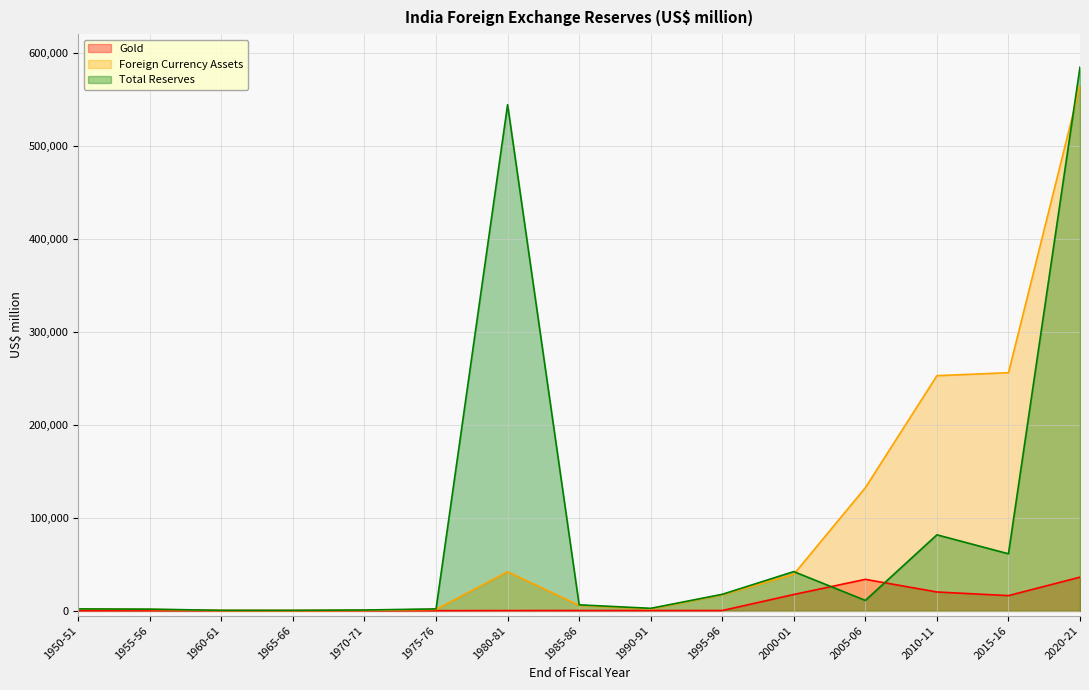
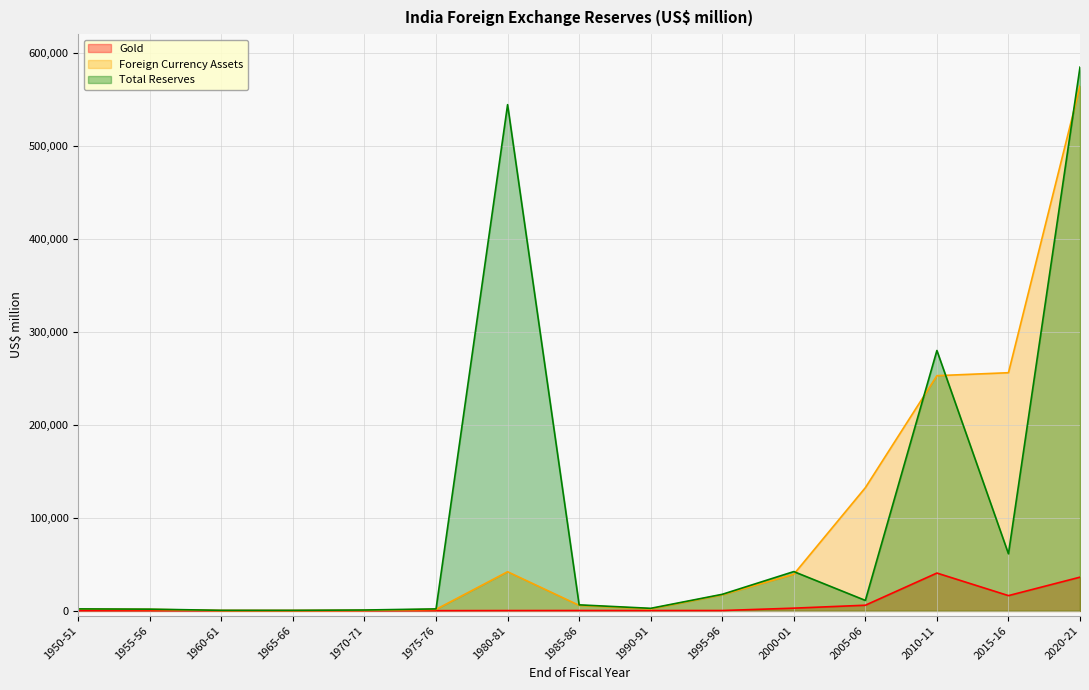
Gold, 2000-01: 20,000 -> 0
Gold, 2005-06: 30,000 -> 10,000
Gold, 2010-11: 20,000 -> 40,000
Total Reserves, 2010-11: 80,000 -> 280,000
